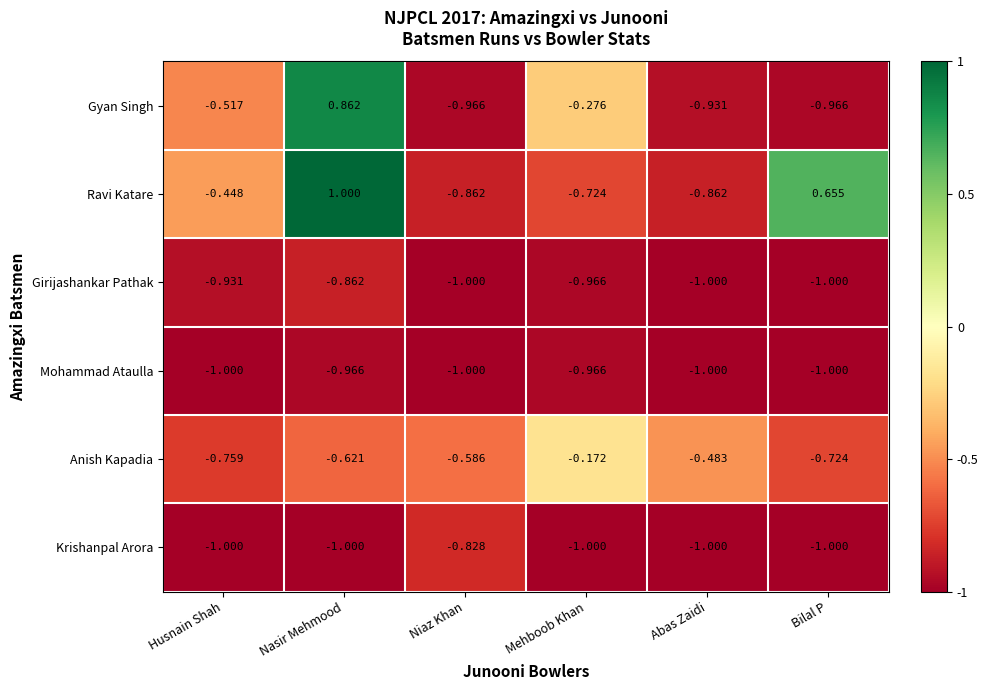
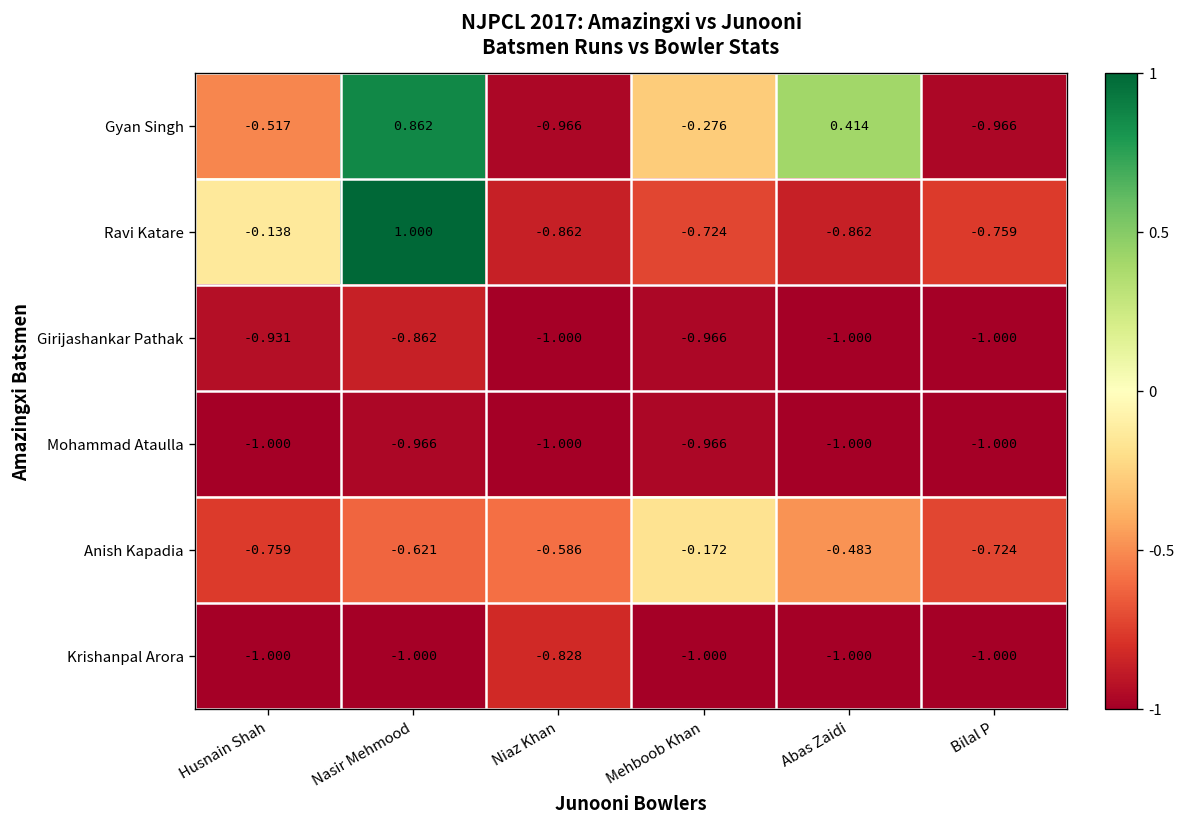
Gyan Singh, Abas Zaidi: -0.931 -> 0.414
Ravi Katare, Husnain Shah: -0.448 -> -0.138
Ravi Katare, Bilal P: 0.655 -> -0.759
